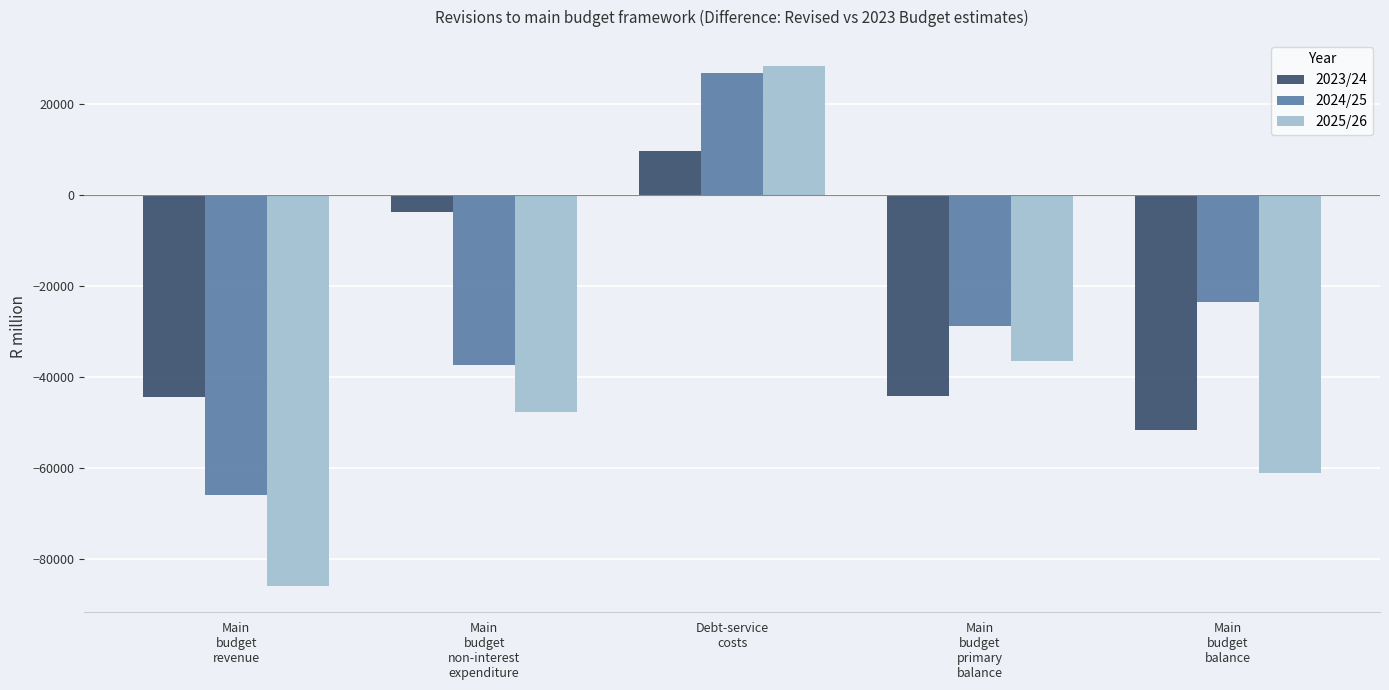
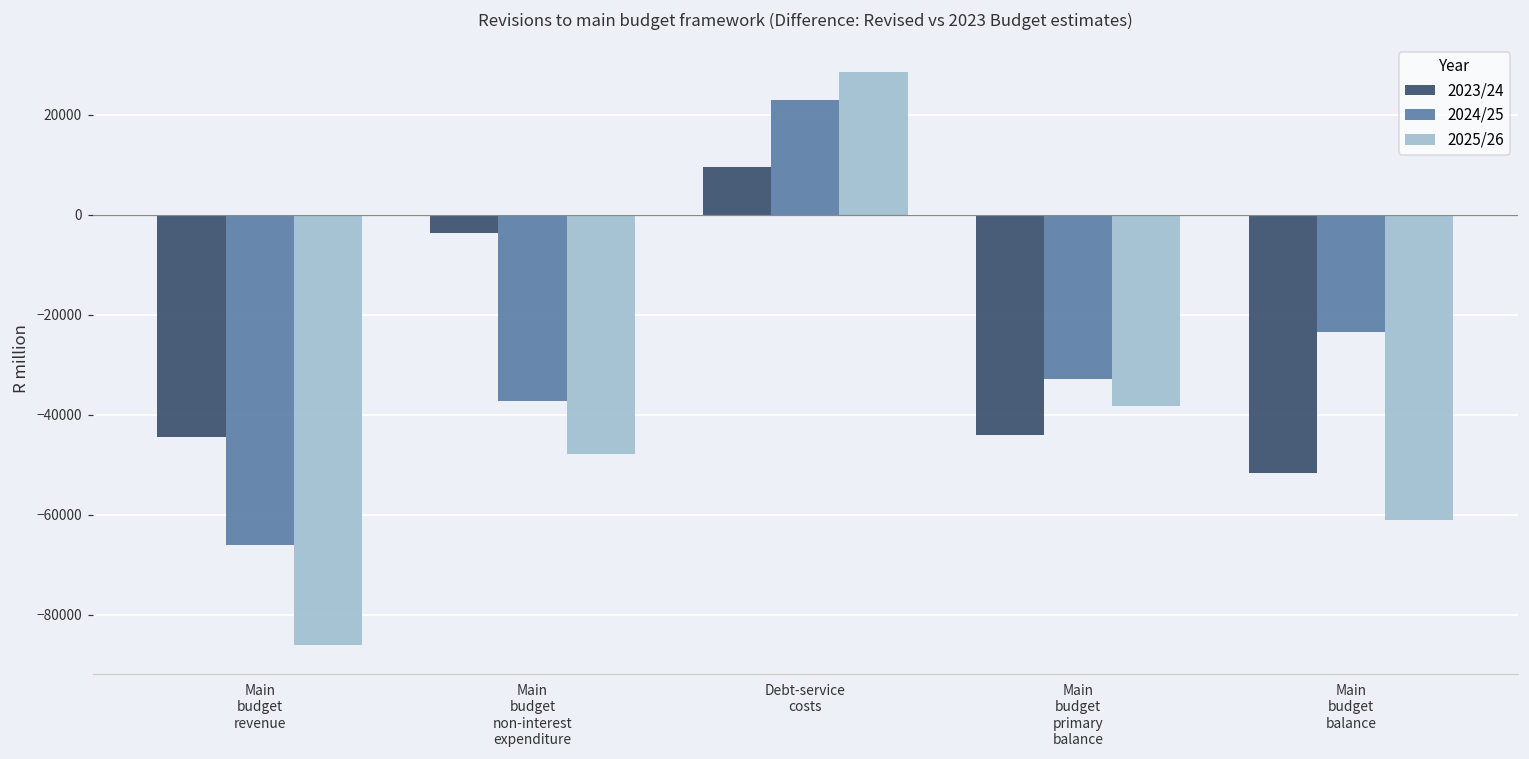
2024/25, Debt-service costs: 27000 -> 23000
2024/25, Main budget primary balance: -29000 -> -33000
2025/26, Main budget primary balance: -36000 -> -38000
